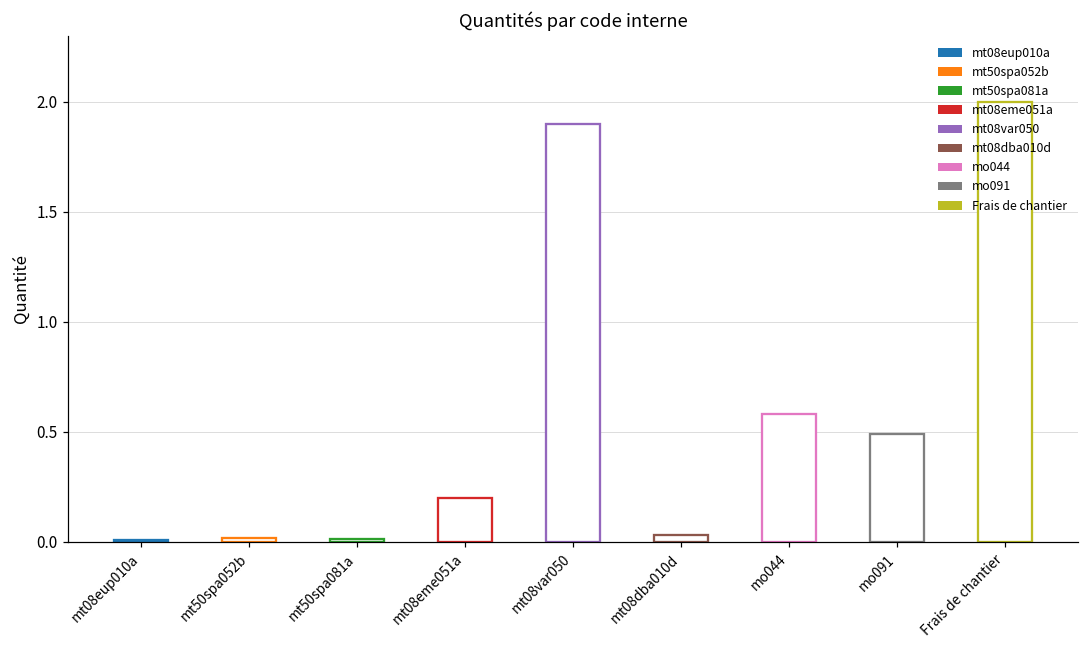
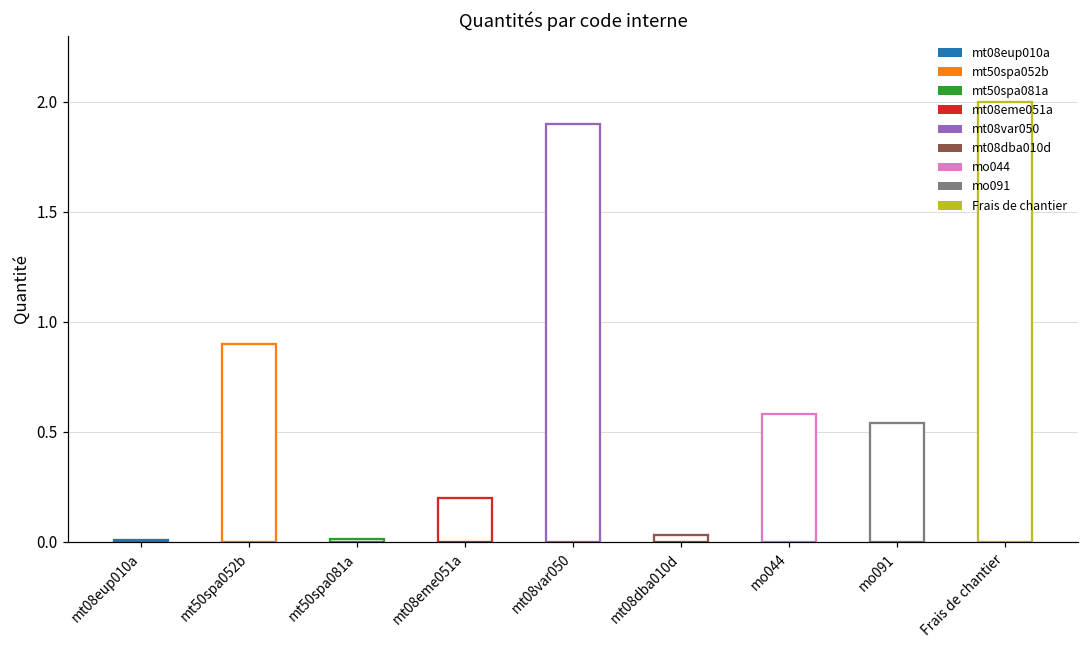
mt50spa052b: 0.02 -> 0.90
mo091: 0.49 -> 0.54
